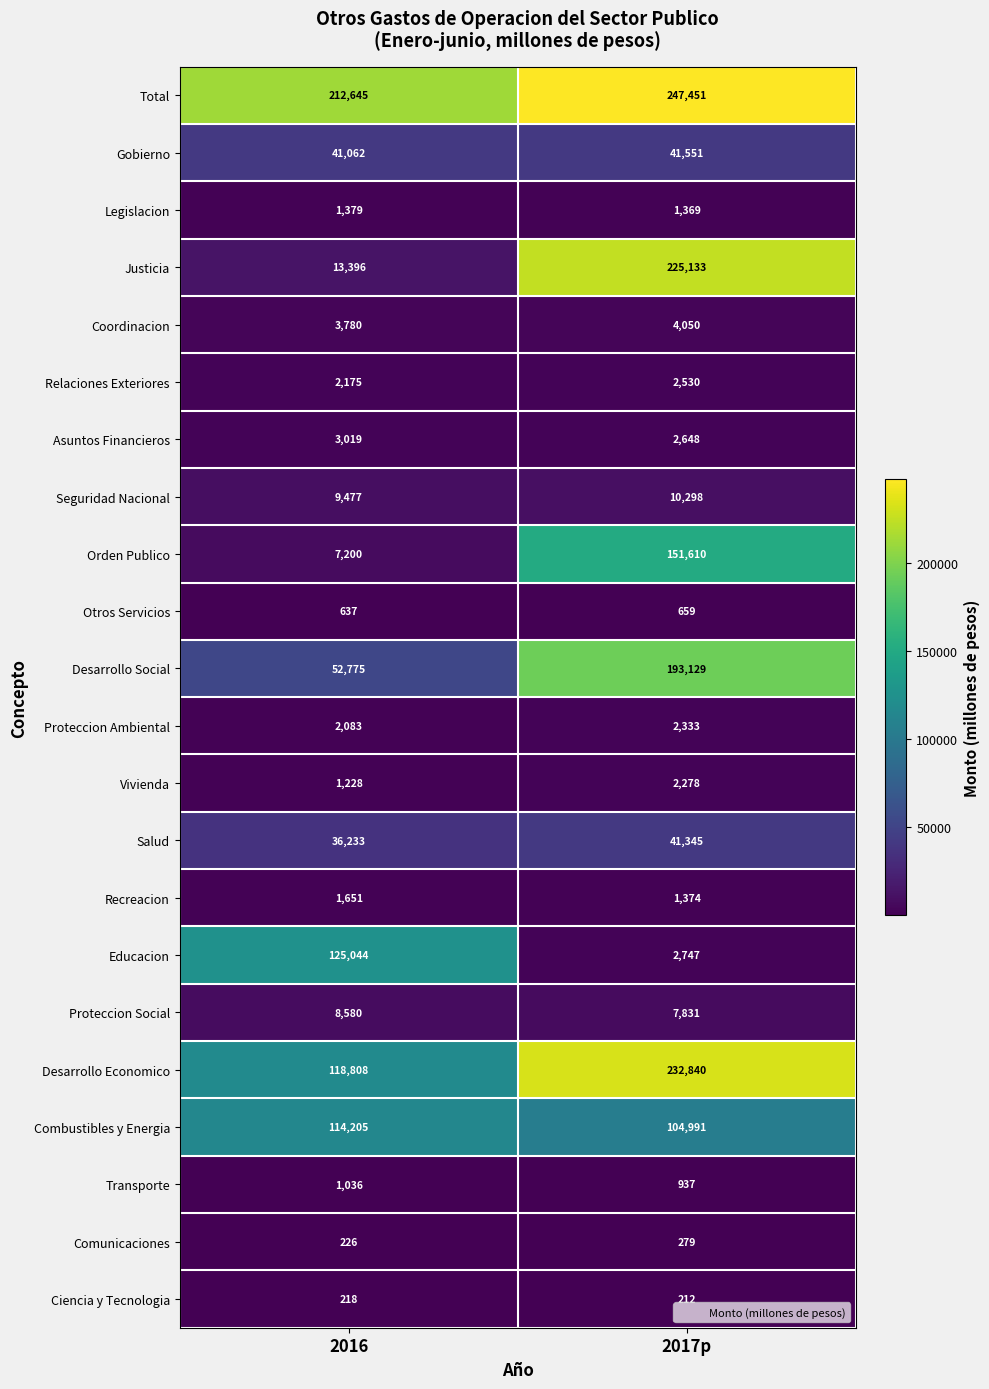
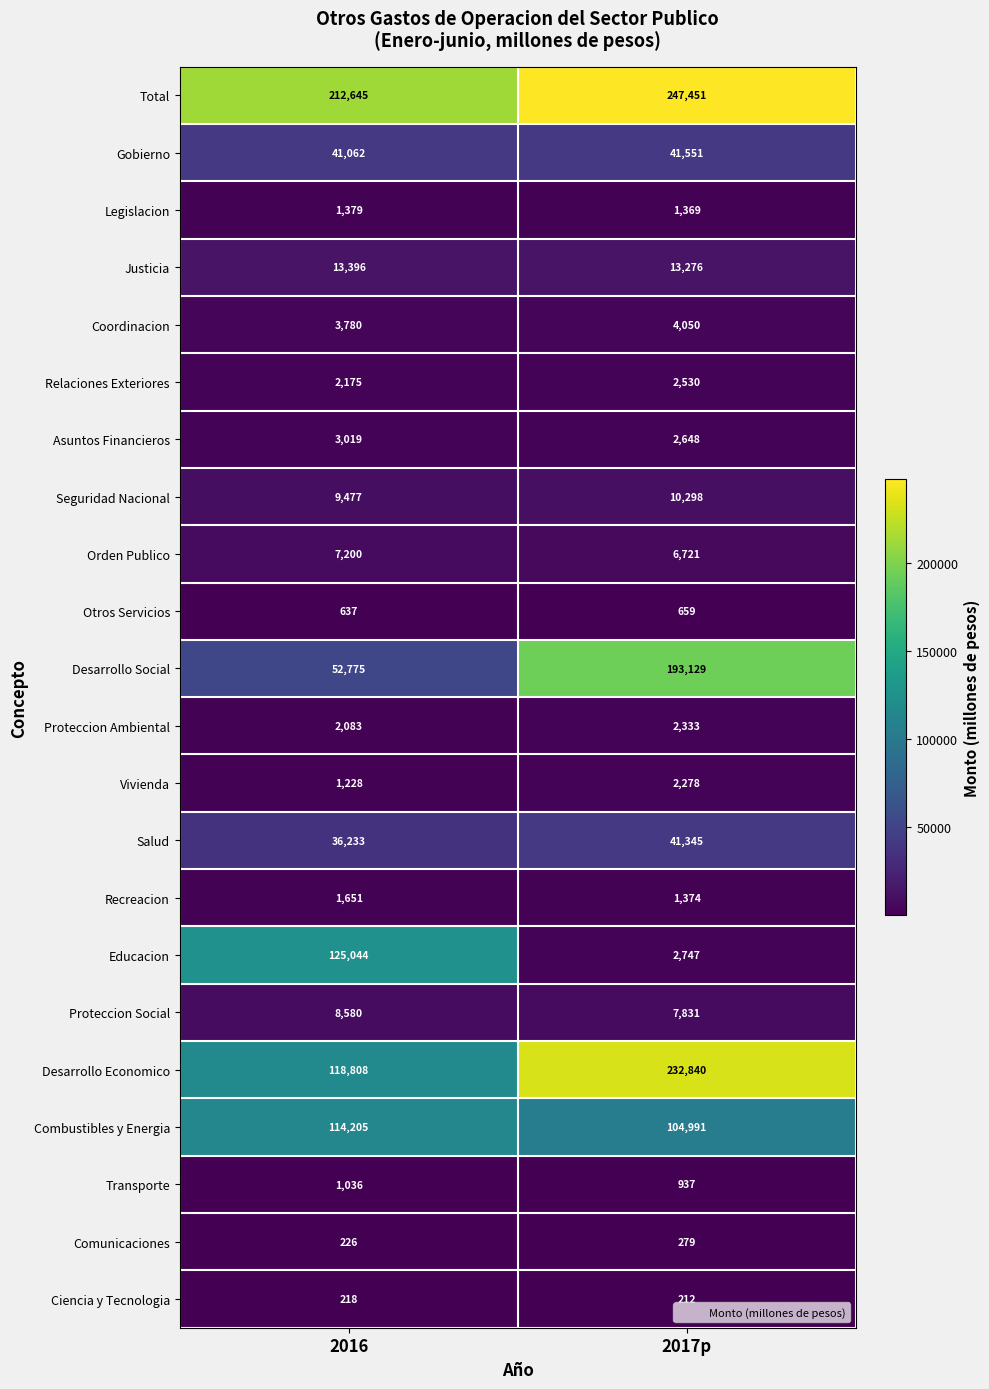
Justicia, 2017p: 225,133 -> 13,276
Orden Publico, 2017p: 151,610 -> 6,721
